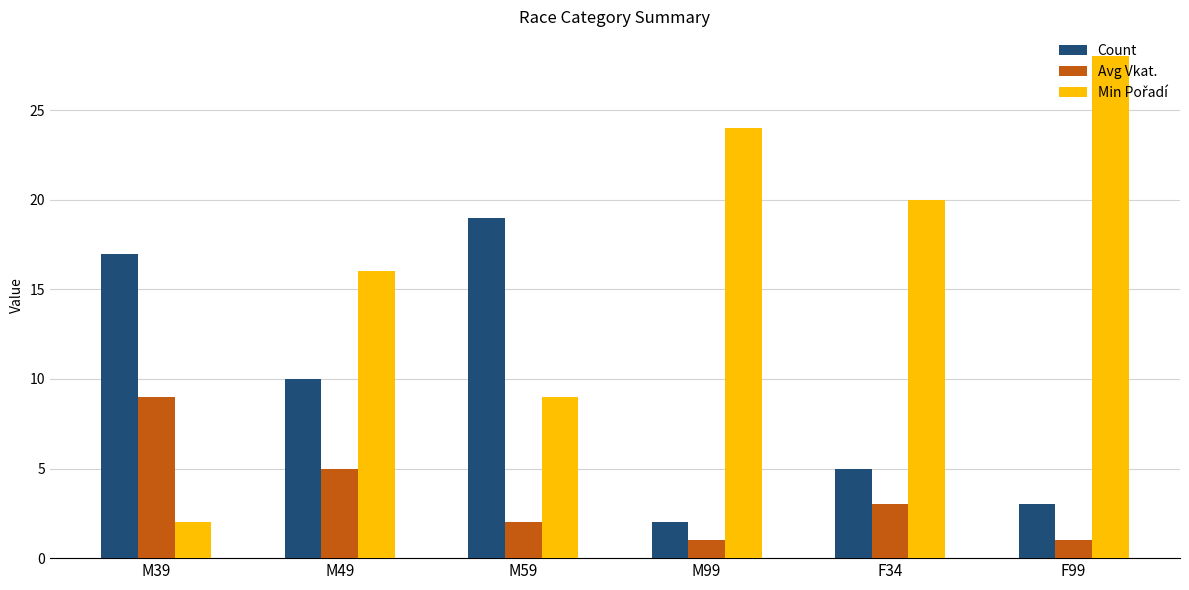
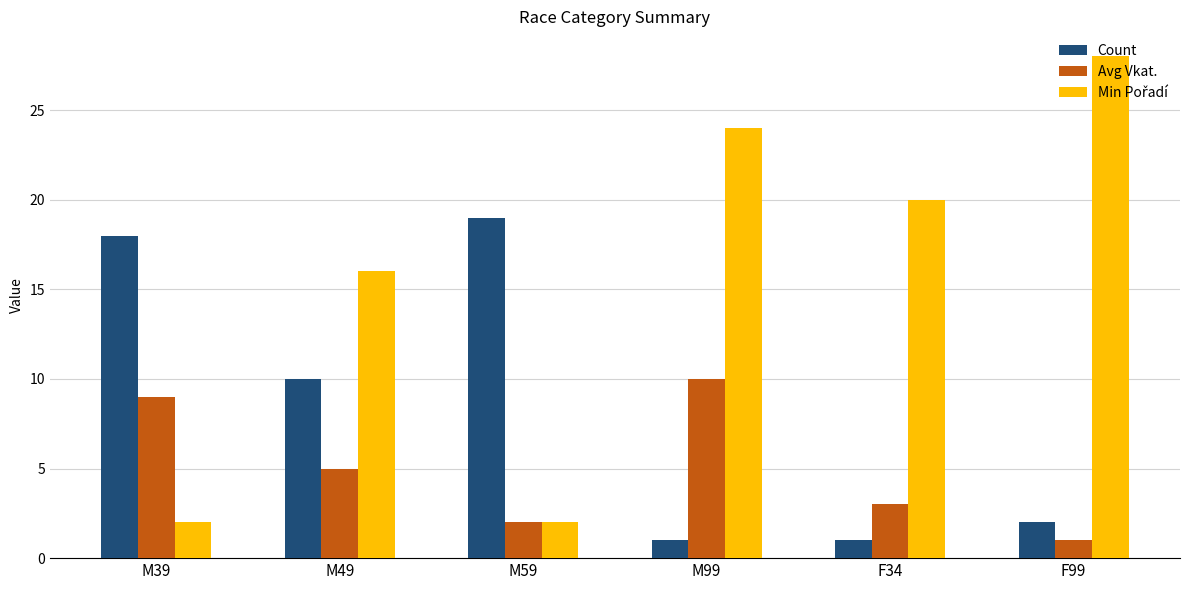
Count, M39: 17 -> 18
Min Pořadí, M59: 9 -> 2
Count, M99: 2 -> 1
Avg Vkat., M99: 1 -> 10
Count, F34: 5 -> 1
Count, F99: 3 -> 2
